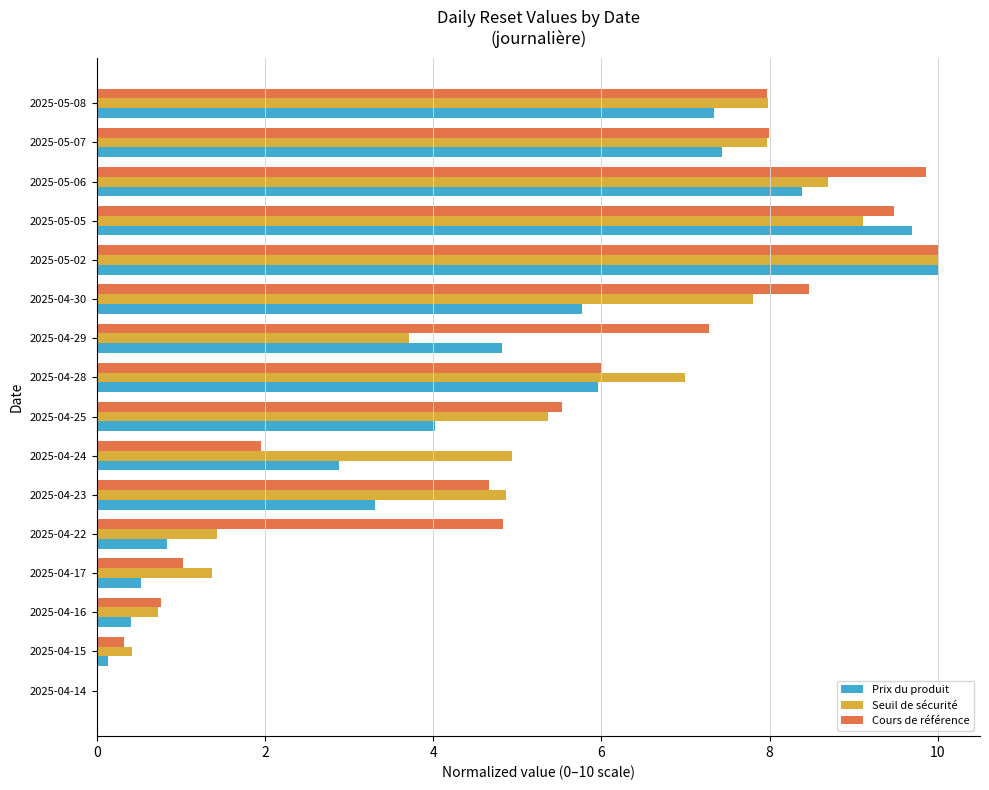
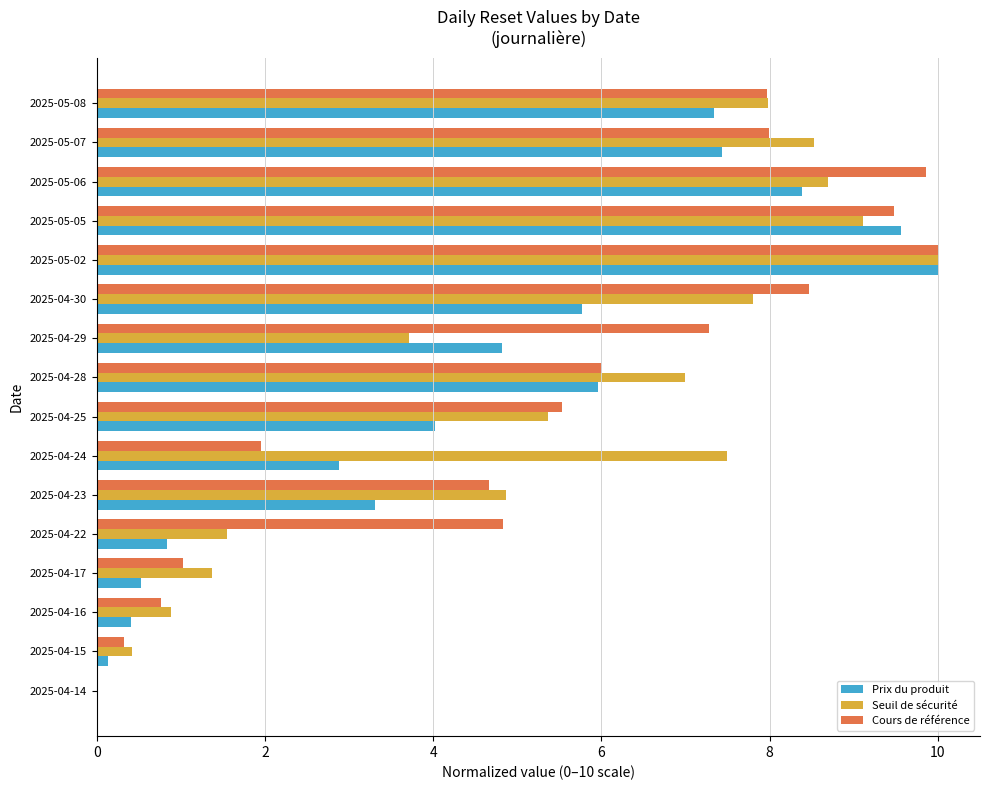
Seuil de sécurité, 2025-05-07: 8.0 -> 8.5
Prix du produit, 2025-05-05: 9.7 -> 9.6
Seuil de sécurité, 2025-04-24: 4.9 -> 7.5
Seuil de sécurité, 2025-04-22: 1.4 -> 1.6
Seuil de sécurité, 2025-04-16: 0.7 -> 0.9
